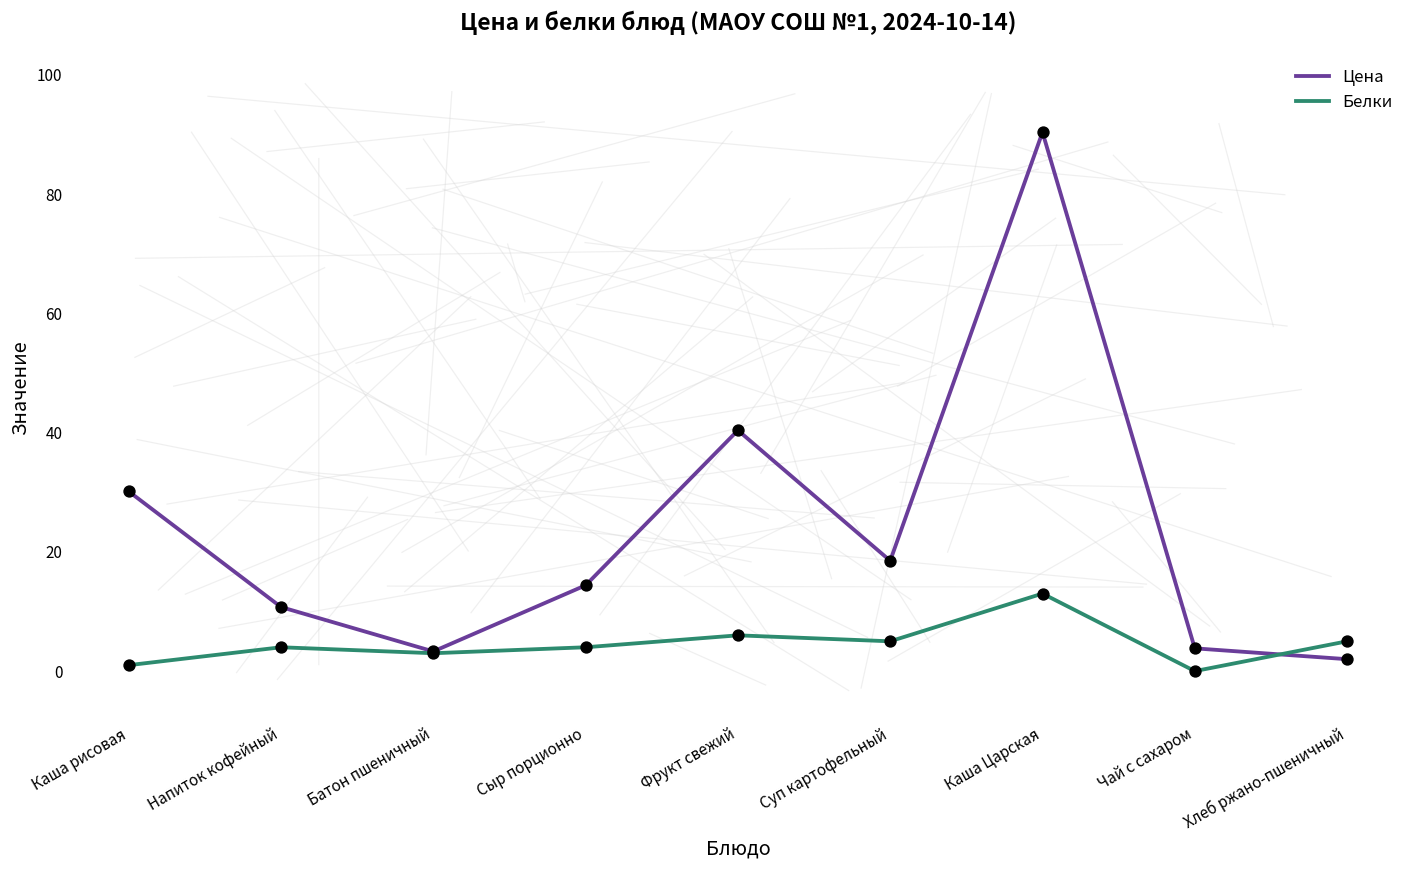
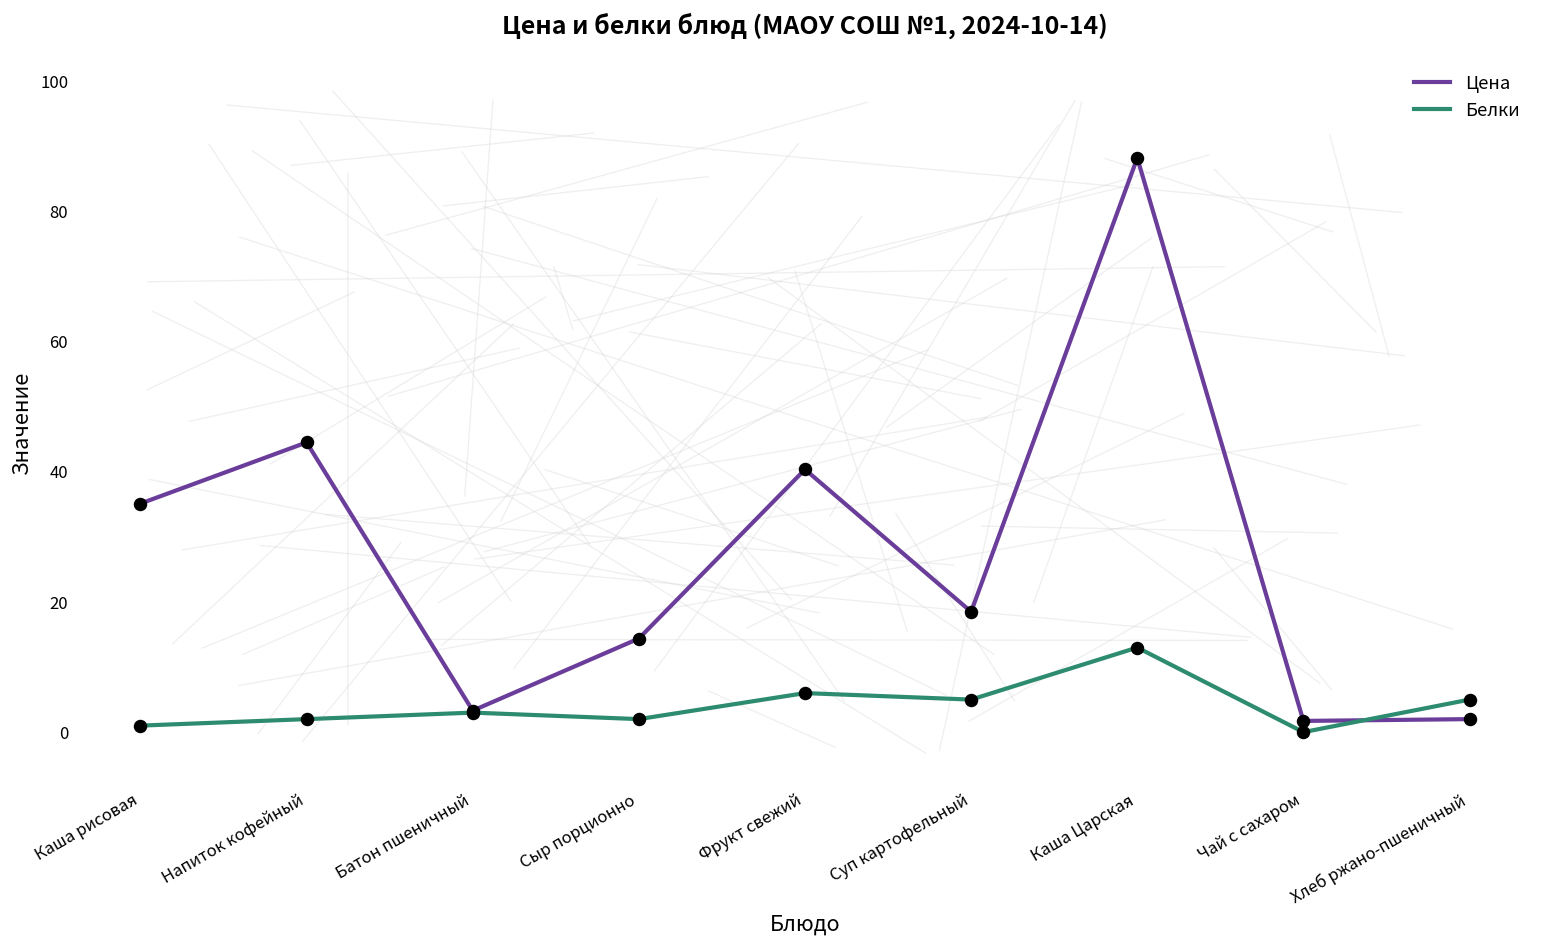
Цена, Каша рисовая: 30 -> 35
Цена, Напиток кофейный: 11 -> 45
Белки, Напиток кофейный: 4 -> 2
Белки, Сыр порционно: 4 -> 2
Цена, Каша Царская: 90 -> 88
Цена, Чай с сахаром: 4 -> 2
